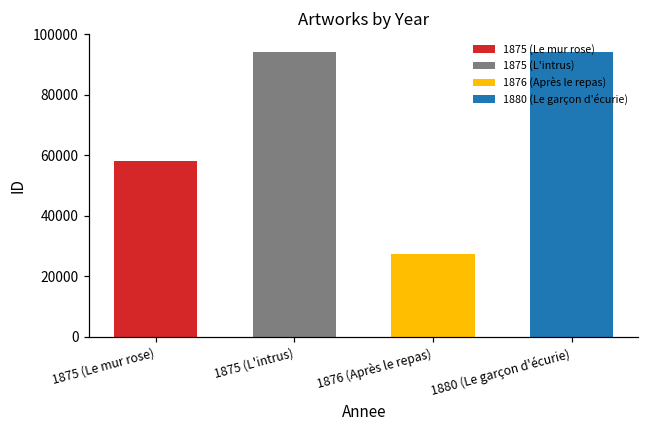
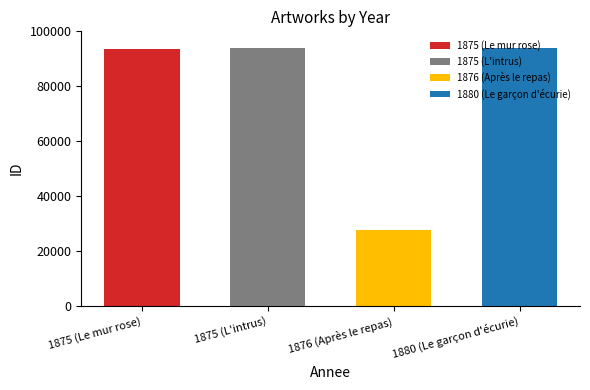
1875 (Le mur rose): 58000 -> 94000
